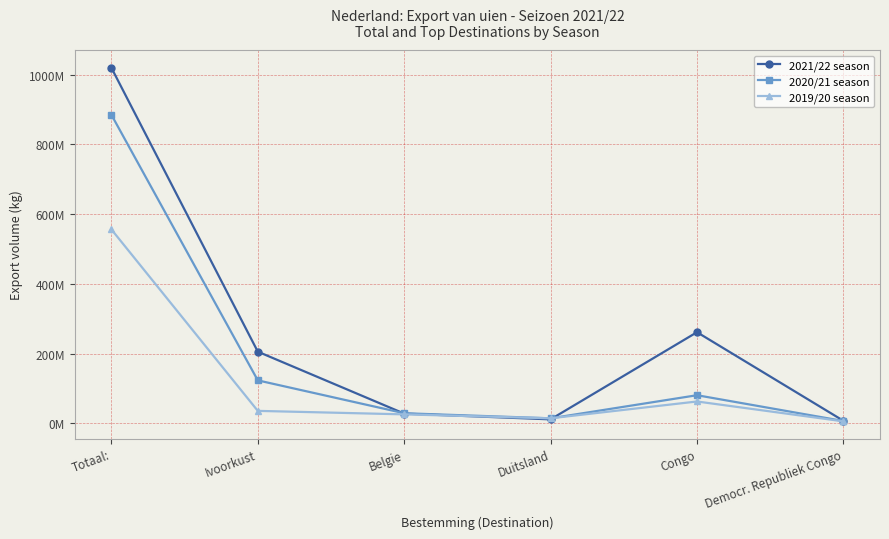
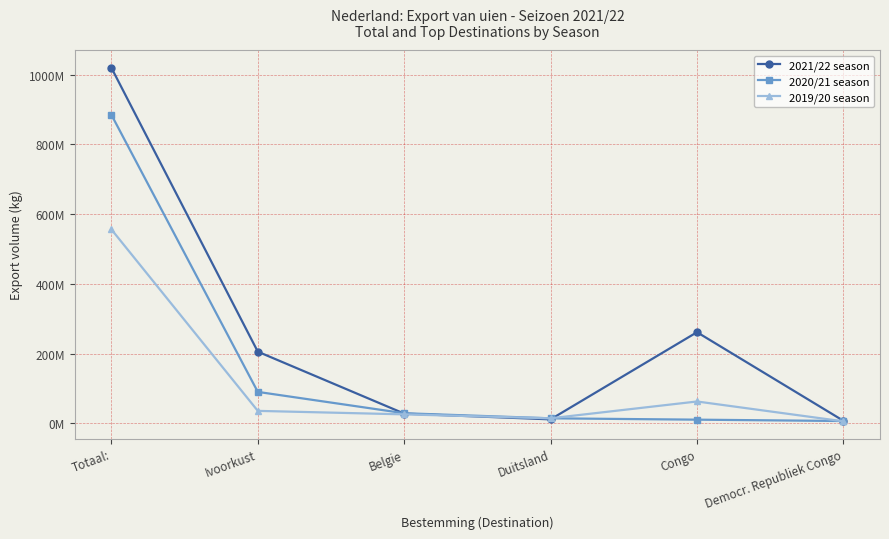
2020/21 season, Ivoorkust: 120000000 -> 90000000
2020/21 season, Congo: 80000000 -> 10000000
